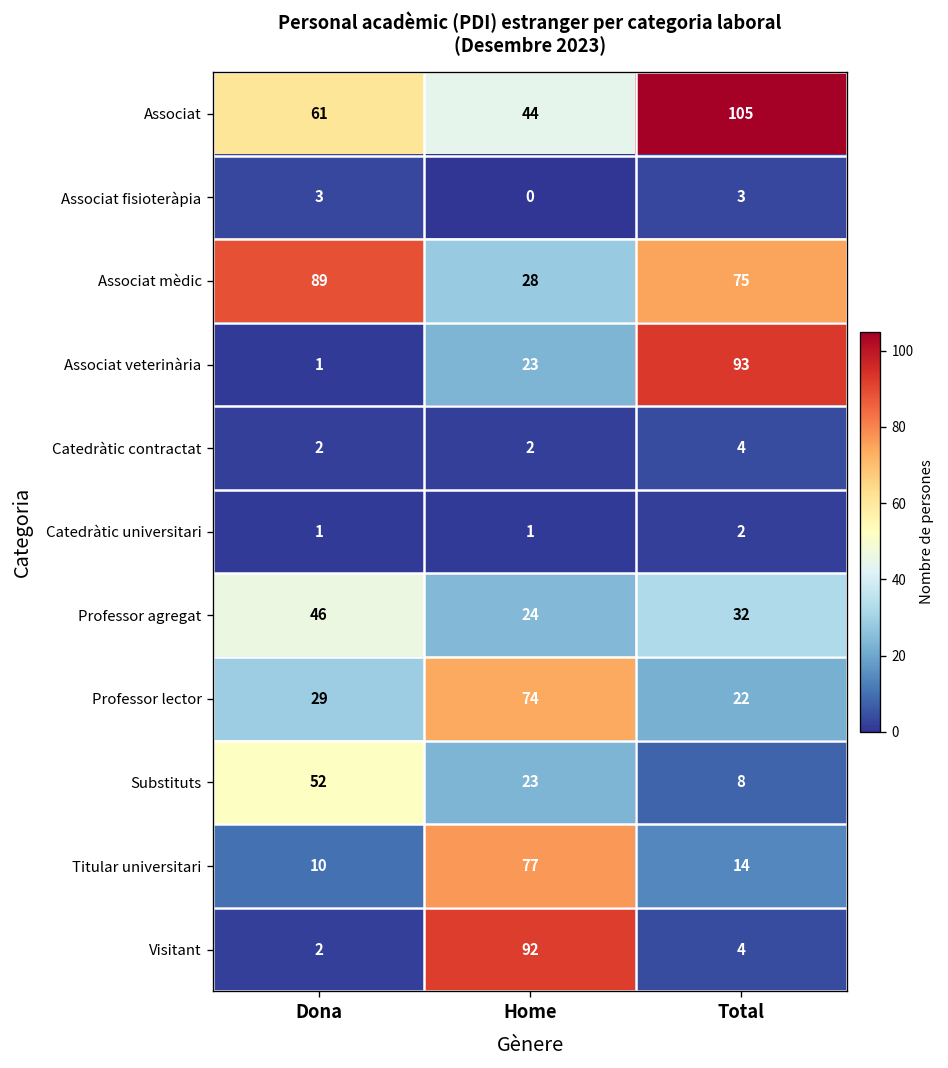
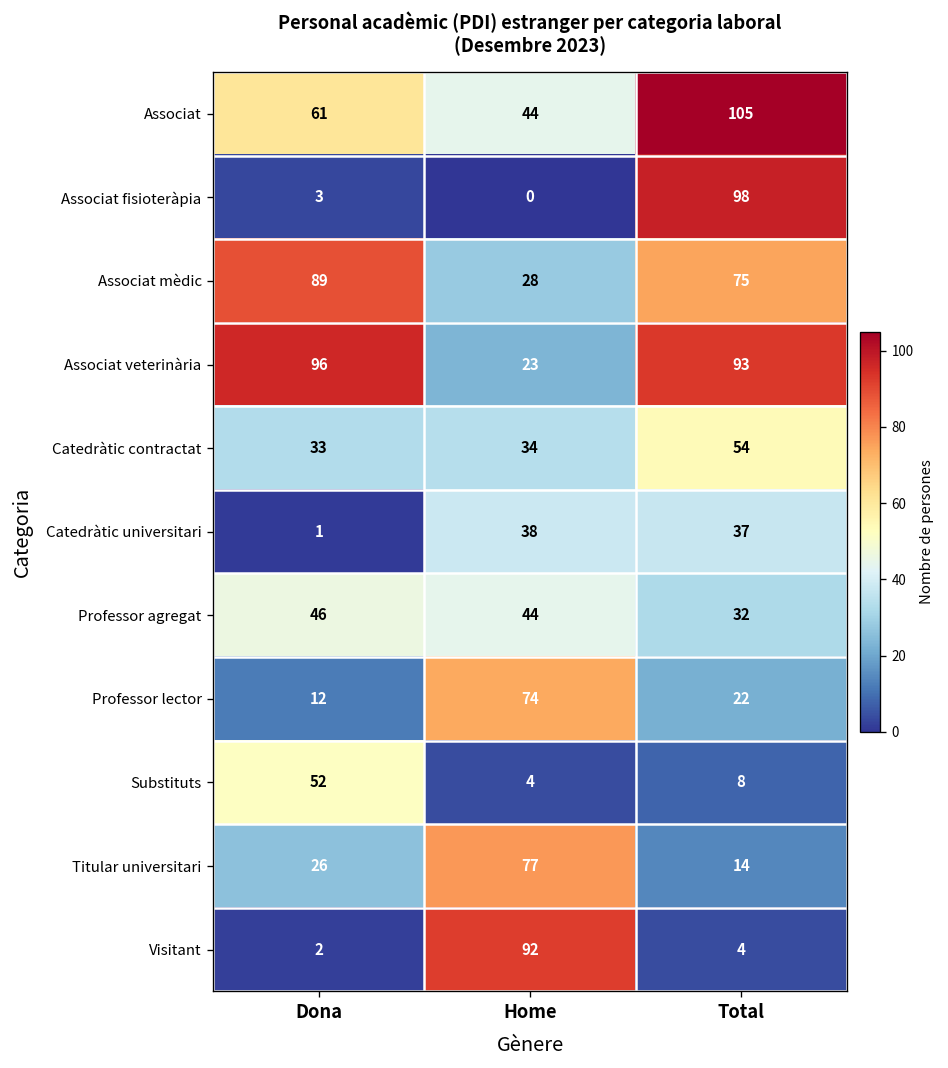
Associat fisioteràpia, Total: 3 -> 98
Associat veterinària, Dona: 1 -> 96
Catedràtic contractat, Dona: 2 -> 33
Catedràtic contractat, Home: 2 -> 34
Catedràtic contractat, Total: 4 -> 54
Catedràtic universitari, Home: 1 -> 38
Catedràtic universitari, Total: 2 -> 37
Professor agregat, Home: 24 -> 44
Professor lector, Dona: 29 -> 12
Substituts, Home: 23 -> 4
Titular universitari, Dona: 10 -> 26
